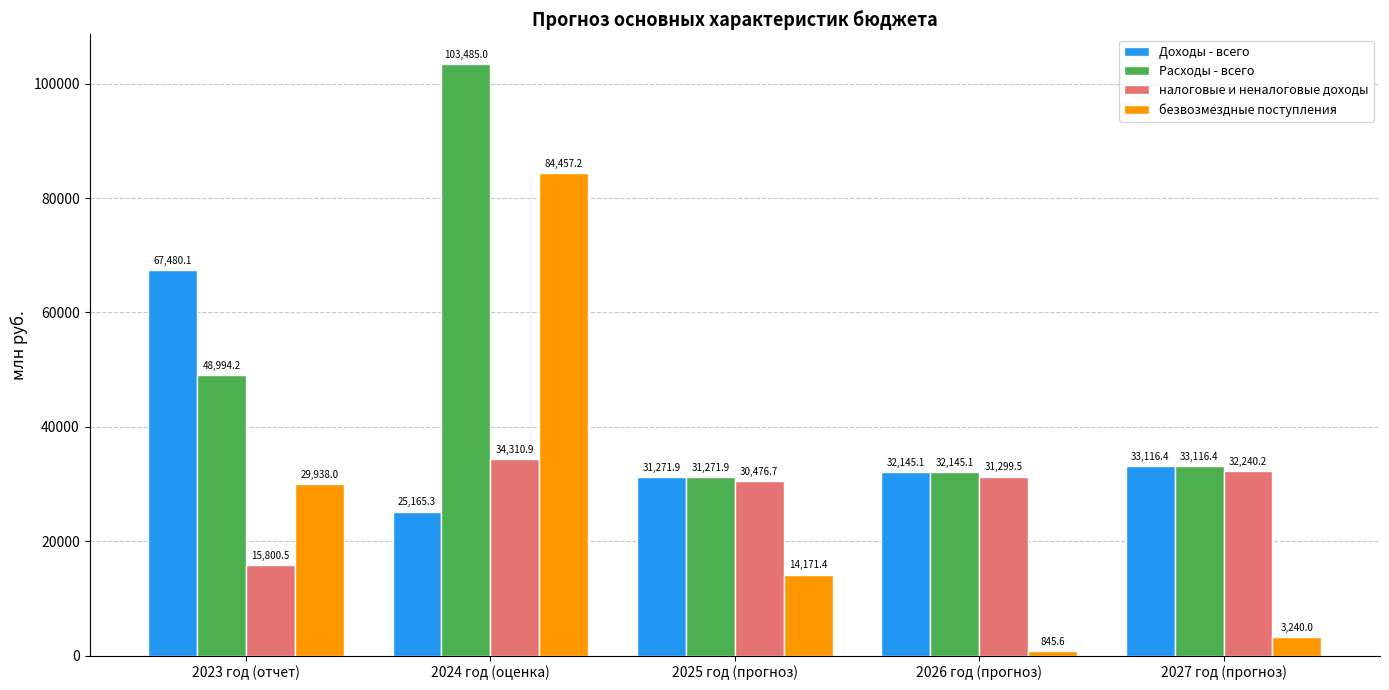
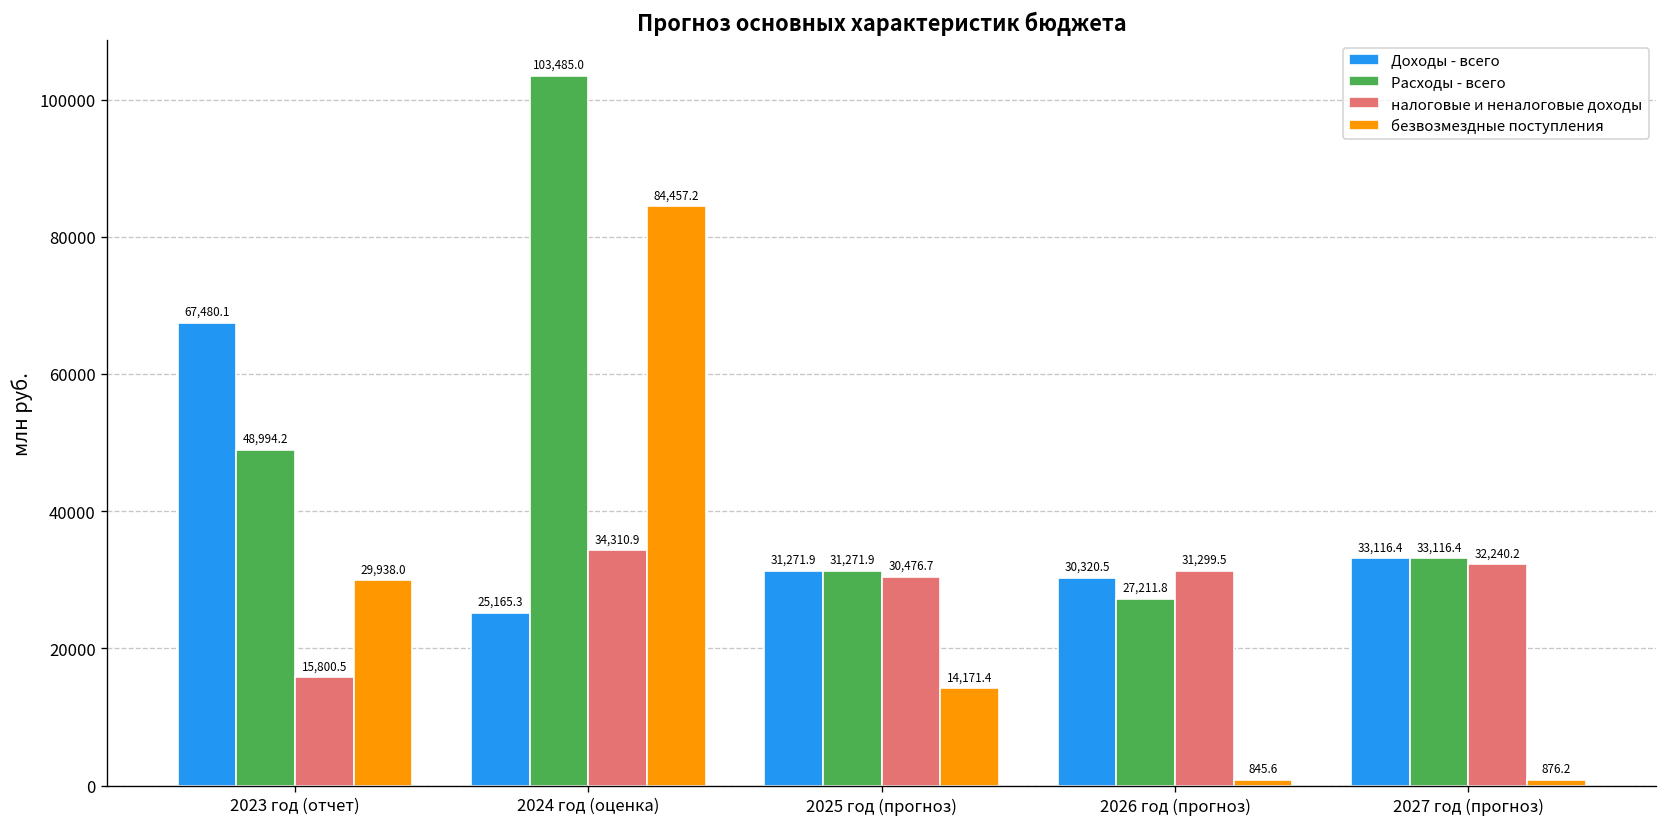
Доходы - всего, 2026 год (прогноз): 32,145.1 -> 30,320.5
Расходы - всего, 2026 год (прогноз): 32,145.1 -> 27,211.8
безвозмездные поступления, 2027 год (прогноз): 3,240.0 -> 876.2
